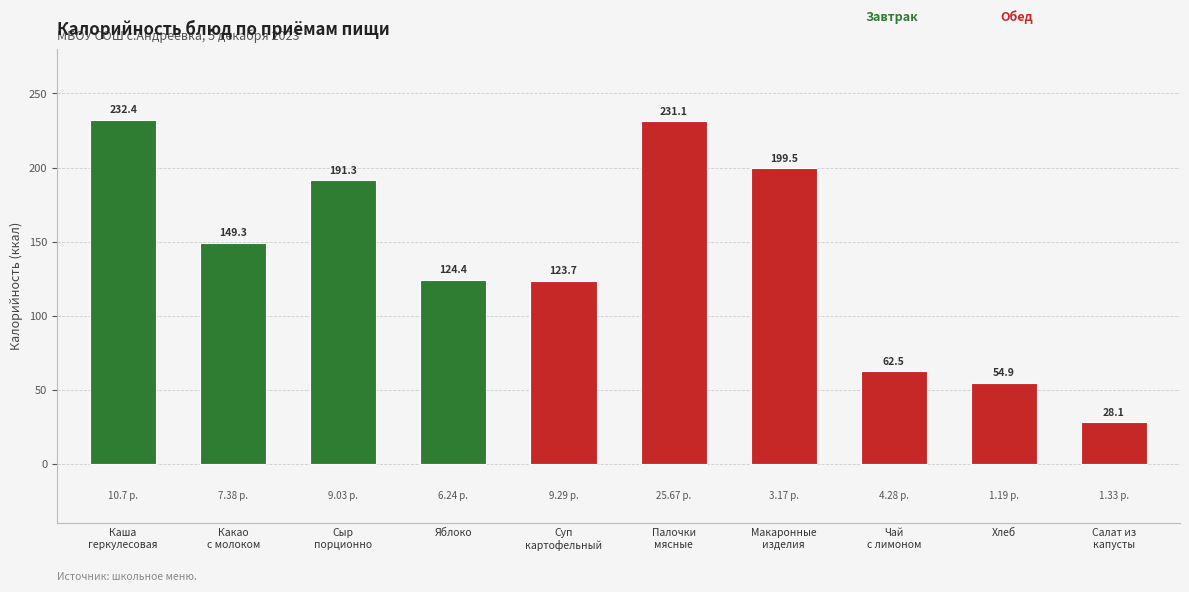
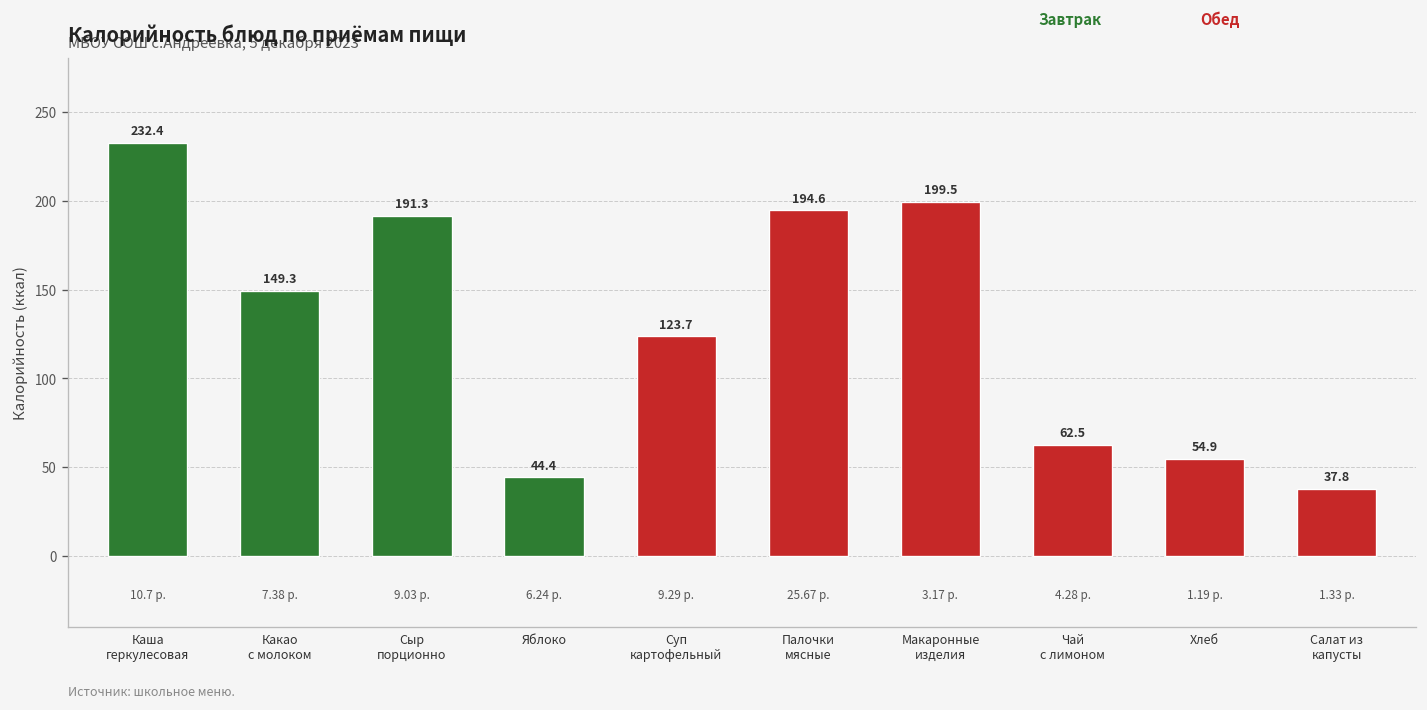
Яблоко: 124.4 -> 44.4
Палочки мясные: 231.1 -> 194.6
Салат из капусты: 28.1 -> 37.8
